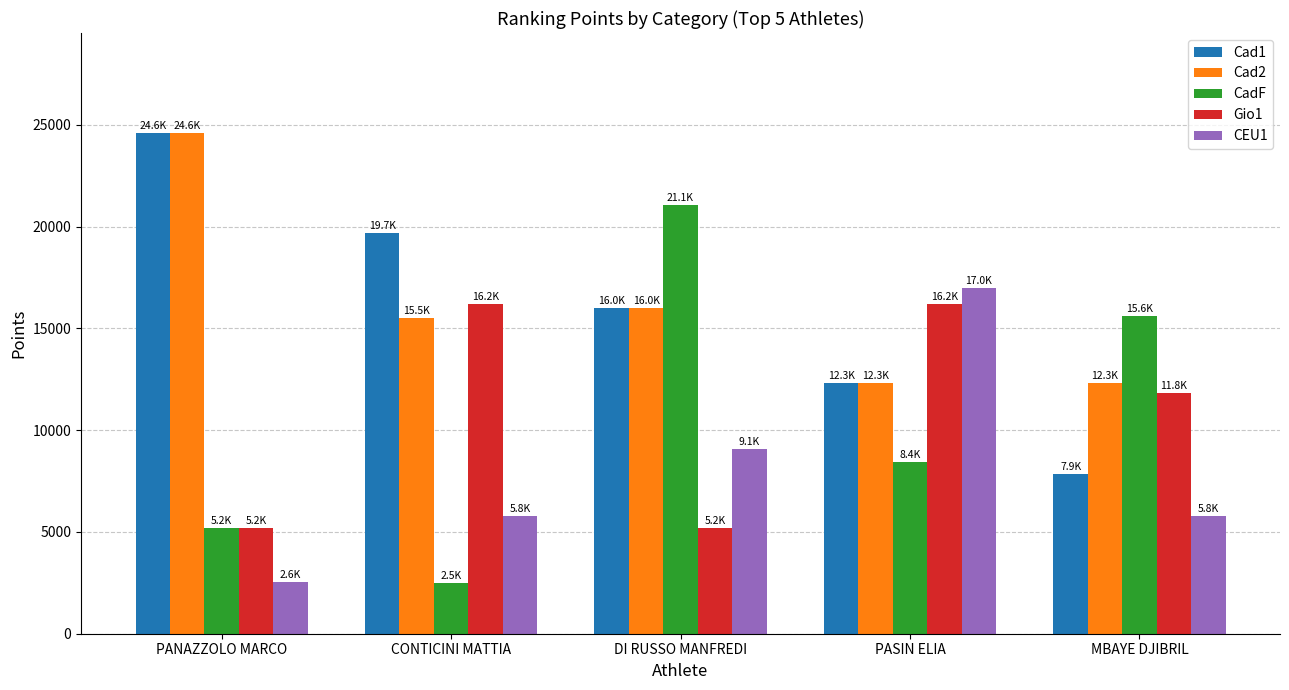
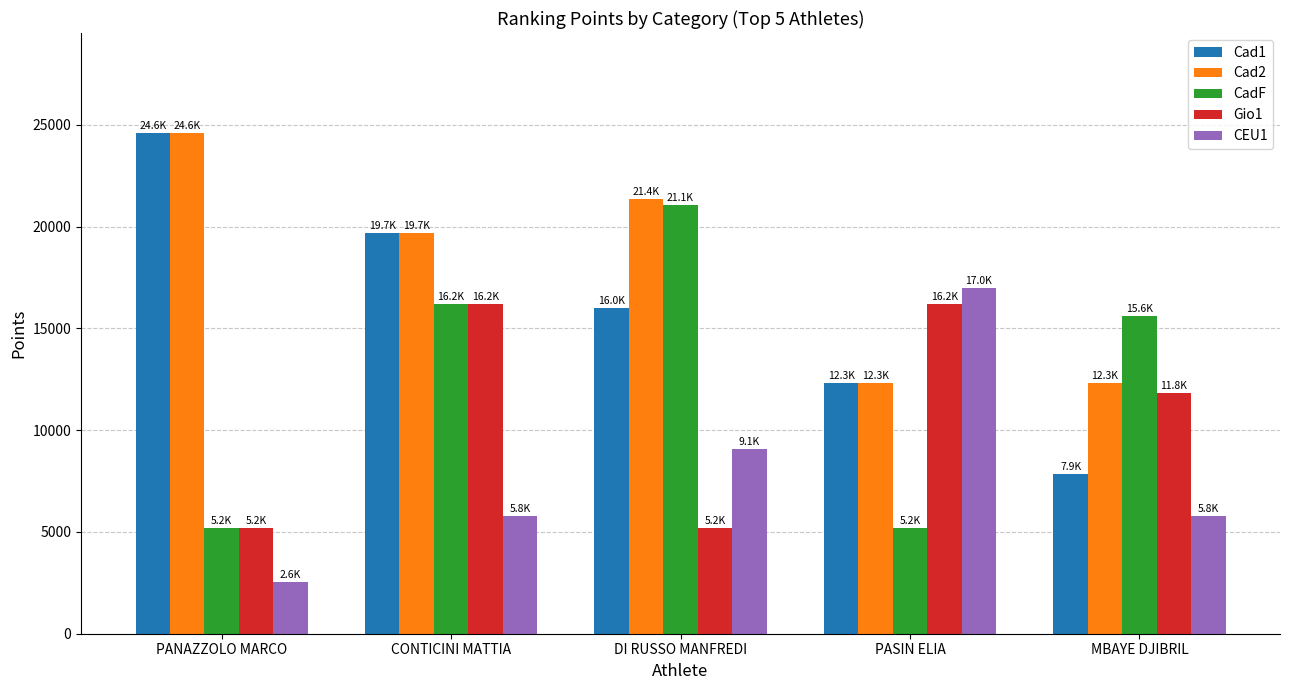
Cad2, CONTICINI MATTIA: 15.5K -> 19.7K
CadF, CONTICINI MATTIA: 2.5K -> 16.2K
Cad2, DI RUSSO MANFREDI: 16.0K -> 21.4K
CadF, PASIN ELIA: 8.4K -> 5.2K
